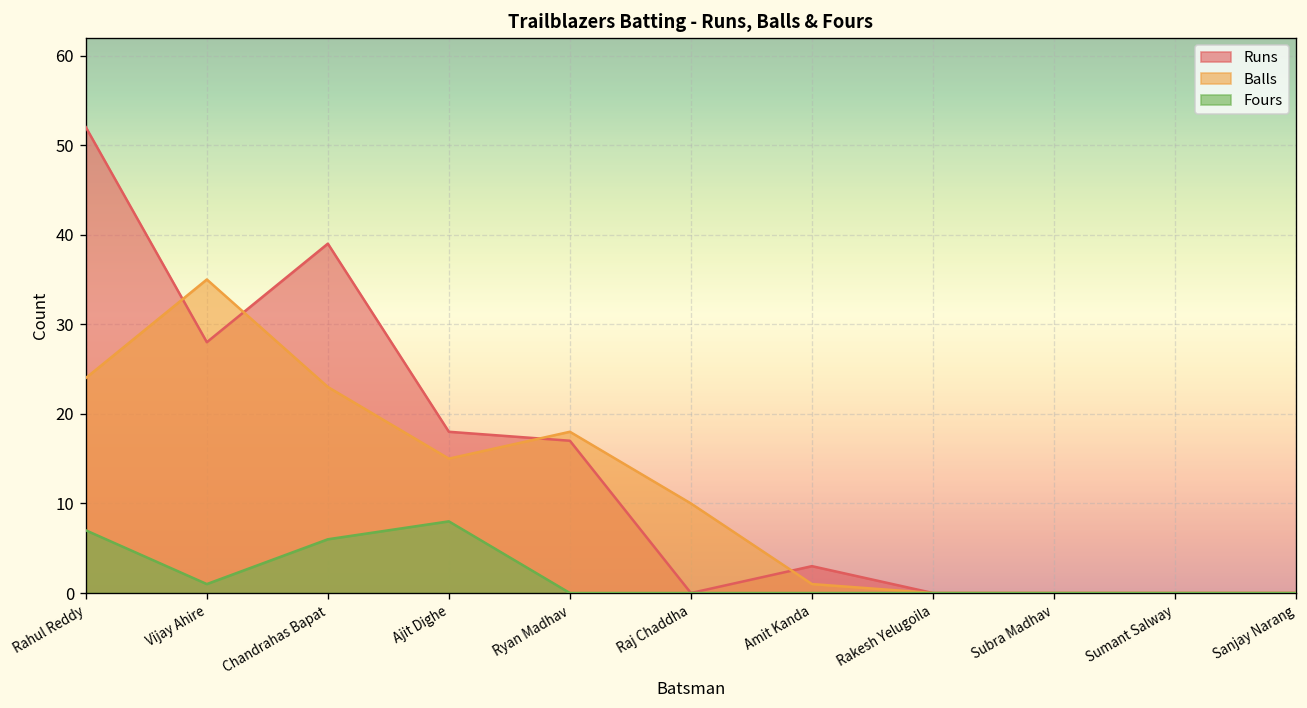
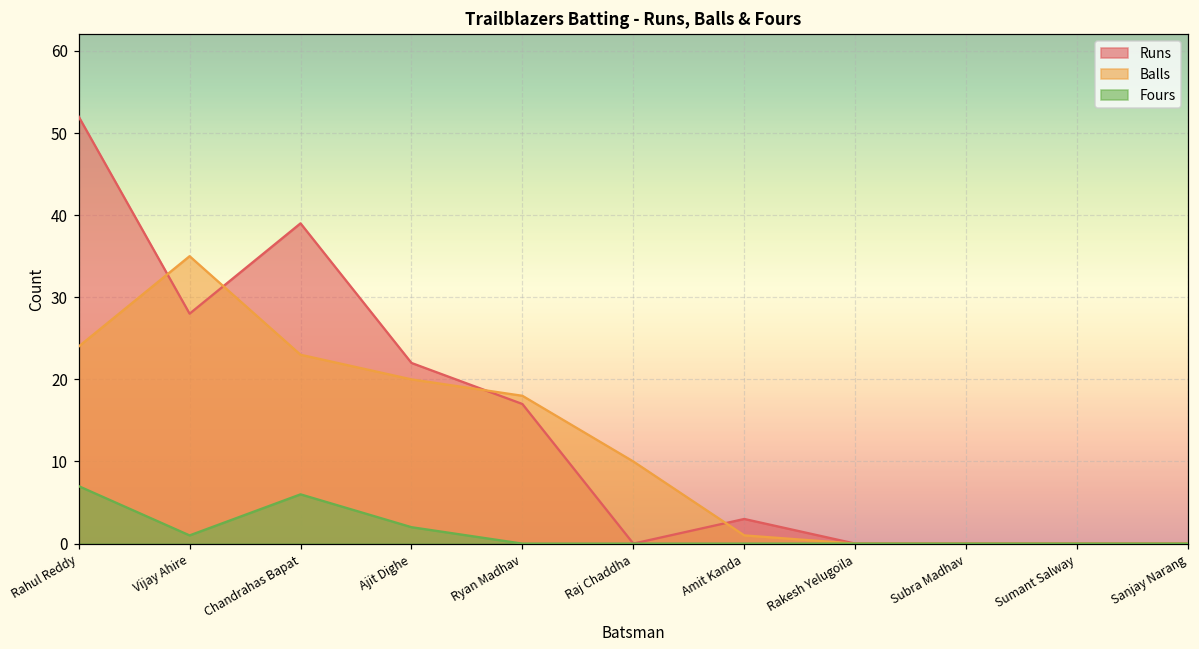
Runs, Ajit Dighe: 18 -> 22
Balls, Ajit Dighe: 15 -> 20
Fours, Ajit Dighe: 8 -> 2
